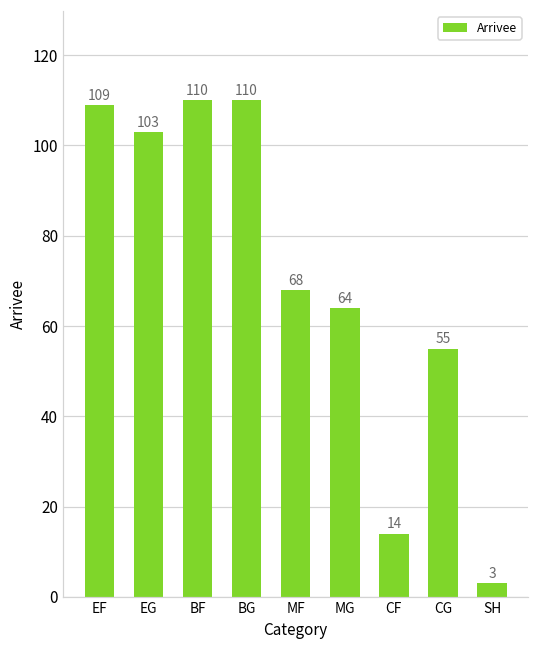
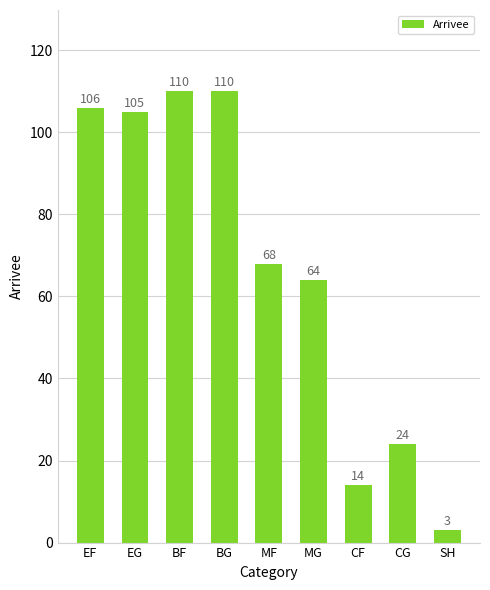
EF: 109 -> 106
EG: 103 -> 105
CG: 55 -> 24
